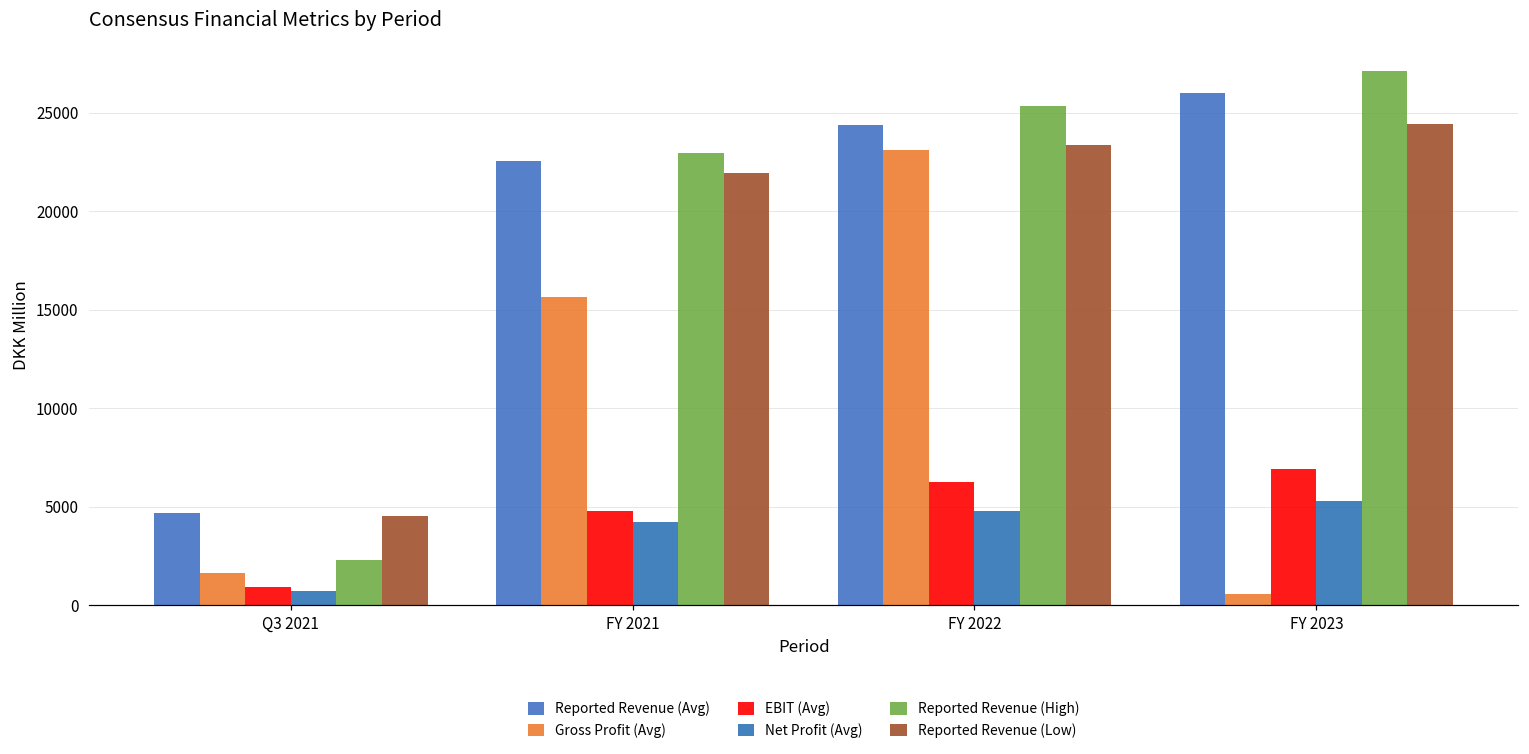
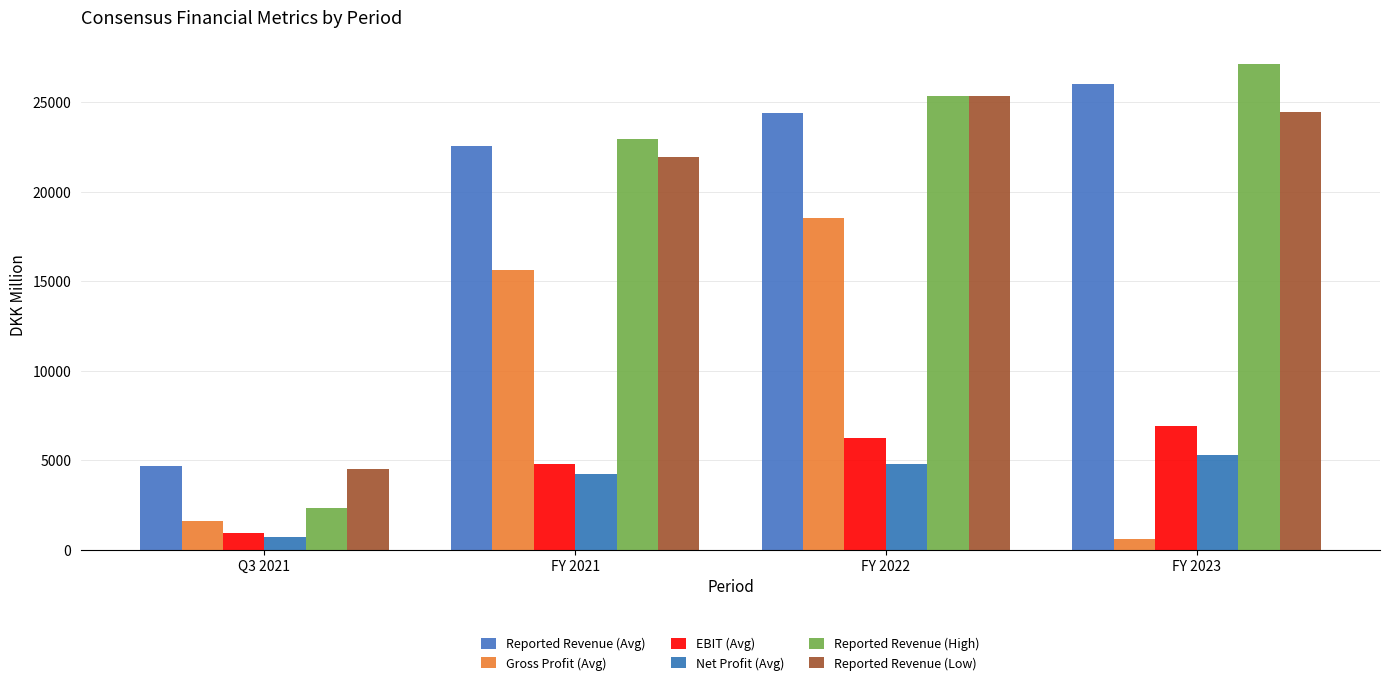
Gross Profit (Avg), FY 2022: 23100 -> 18500
Reported Revenue (Low), FY 2022: 23400 -> 25300
